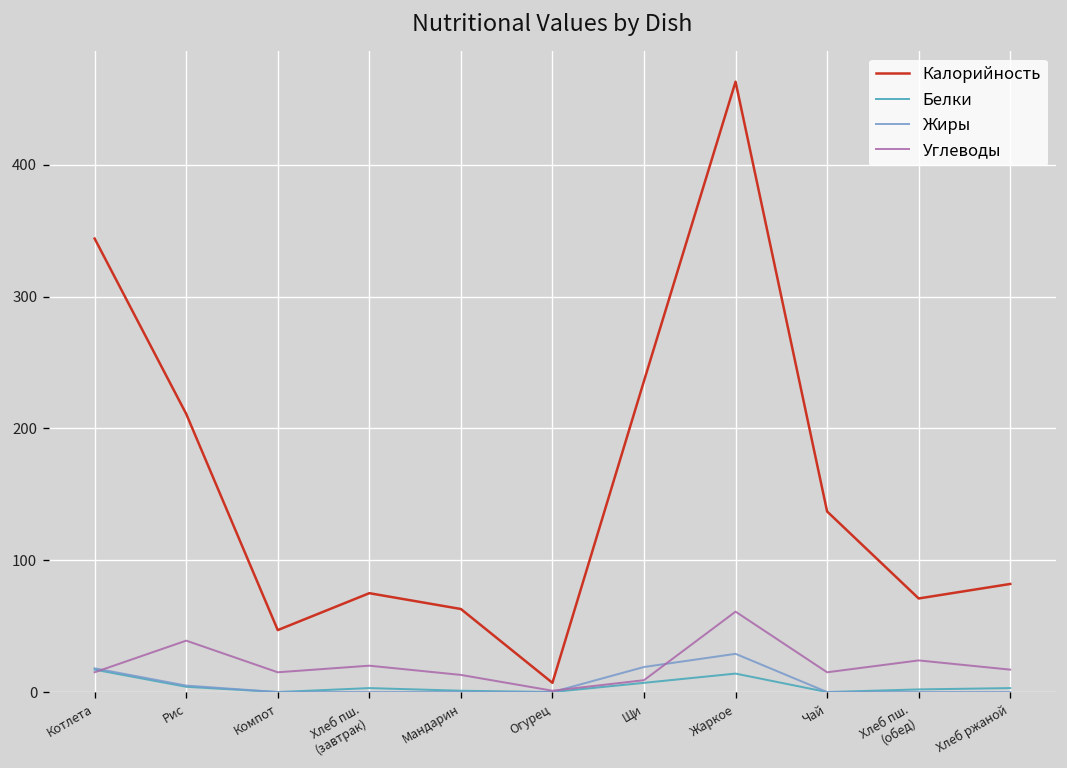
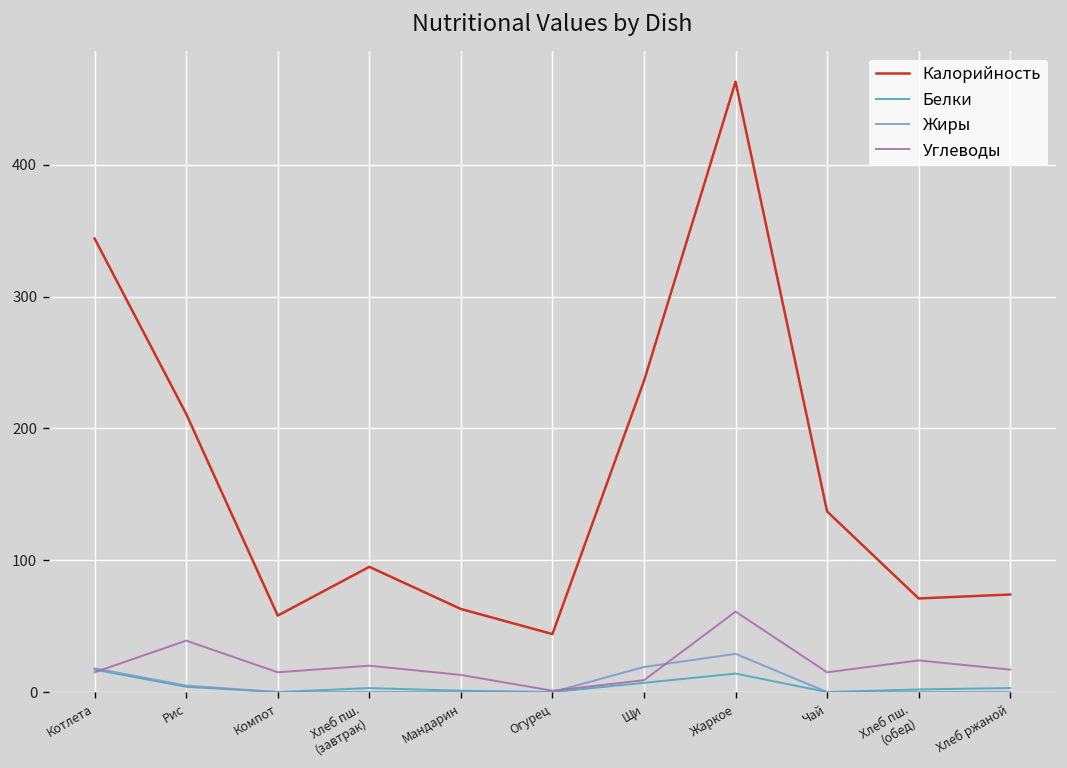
Калорийность, Компот: 47 -> 58
Калорийность, Хлеб пш. (завтрак): 75 -> 95
Калорийность, Огурец: 7 -> 44
Калорийность, Хлеб ржаной: 82 -> 74
